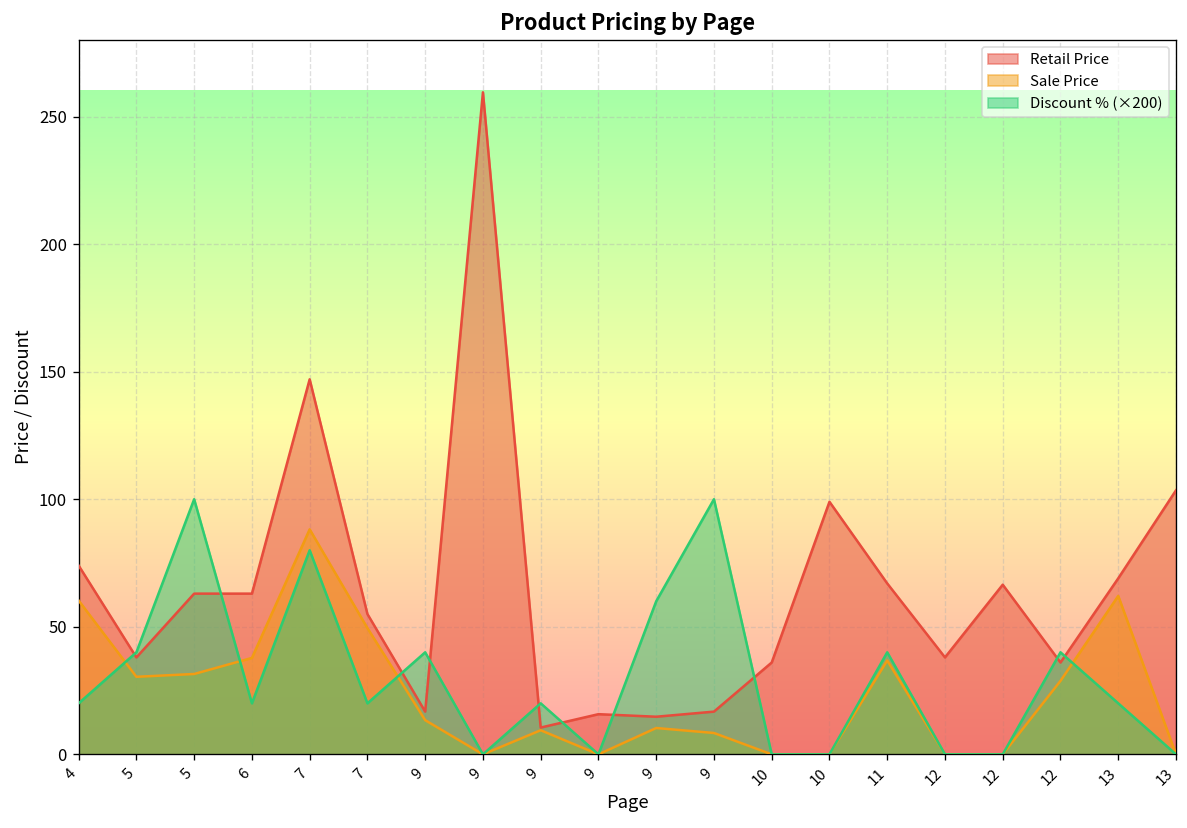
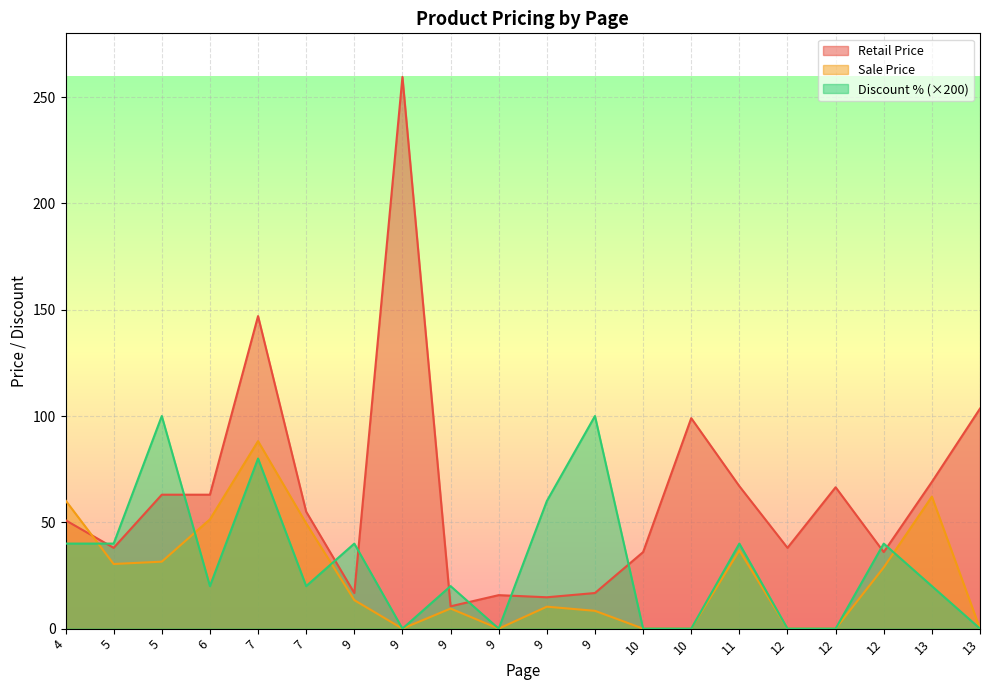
Retail Price, 4: 74 -> 51
Discount % (×200), 4: 20 -> 40
Sale Price, 6: 38 -> 51
